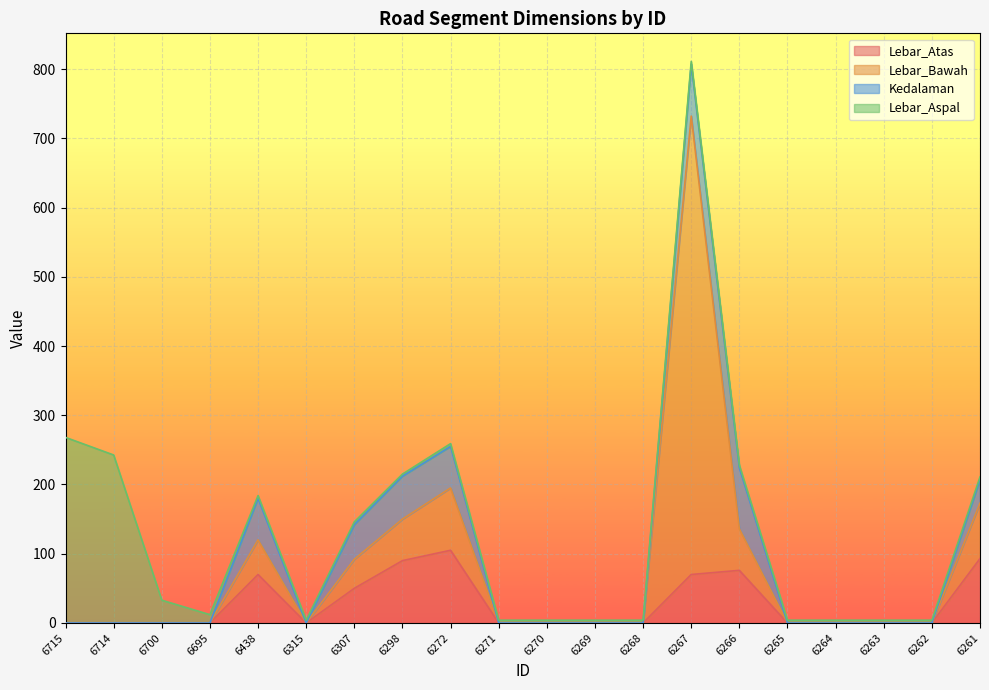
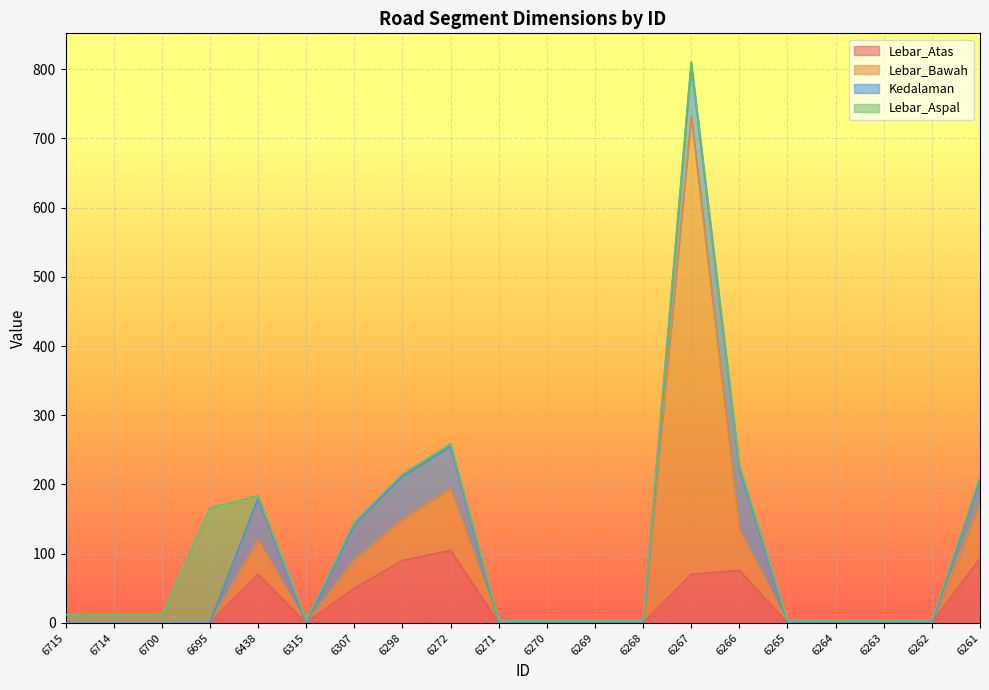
Lebar_Aspal, 6715: 270 -> 10
Lebar_Aspal, 6714: 240 -> 10
Lebar_Aspal, 6700: 30 -> 10
Lebar_Aspal, 6695: 10 -> 170
